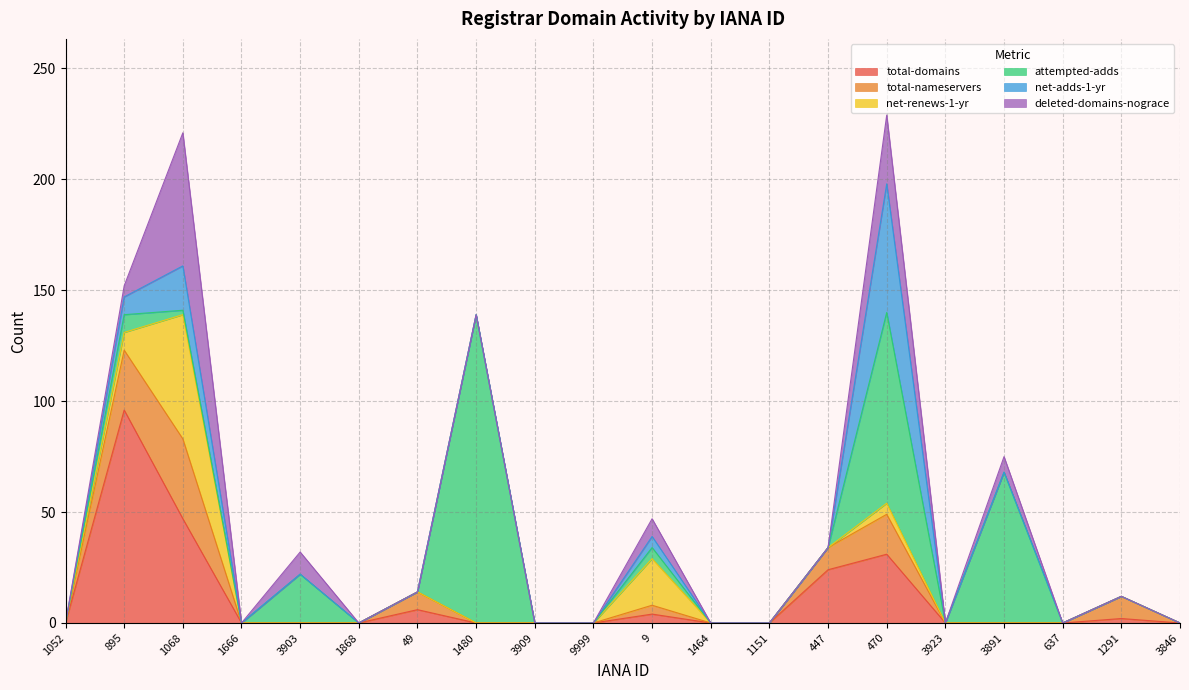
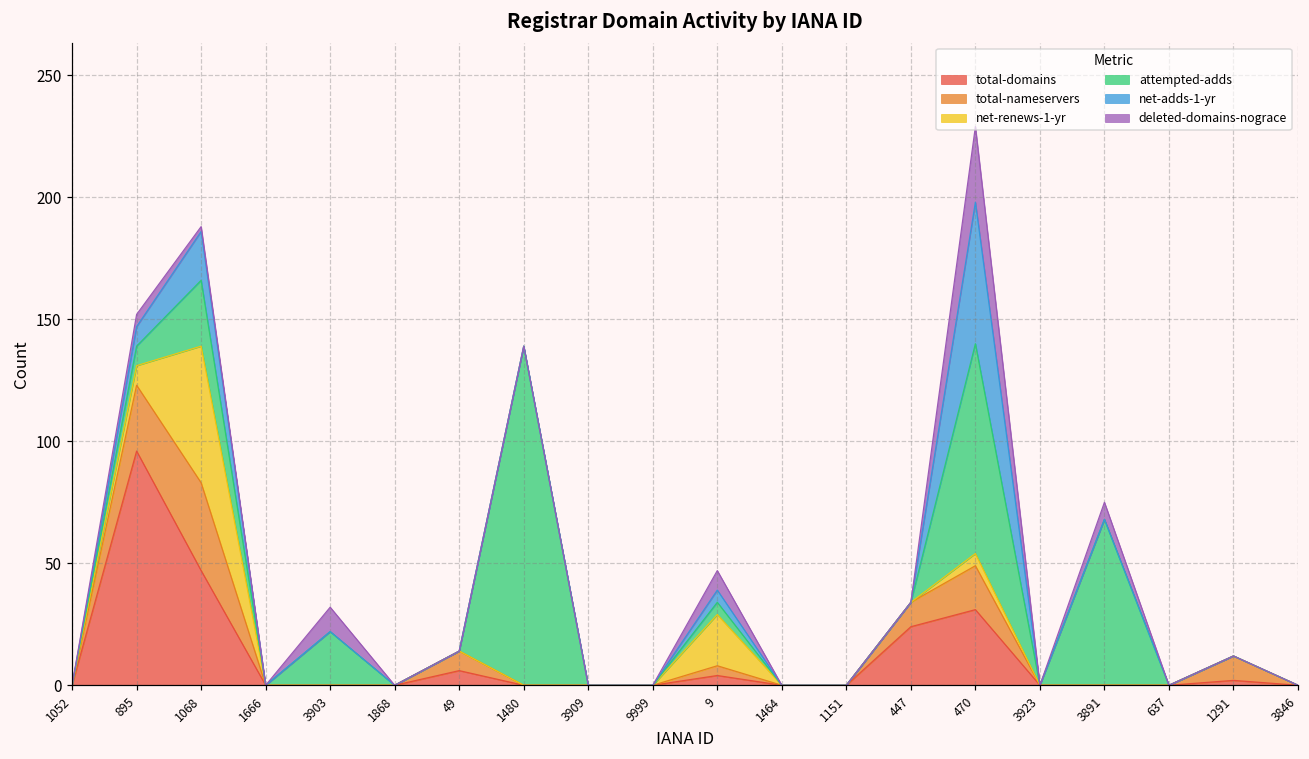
attempted-adds, 1068: 2 -> 27
deleted-domains-nograce, 1068: 60 -> 2
